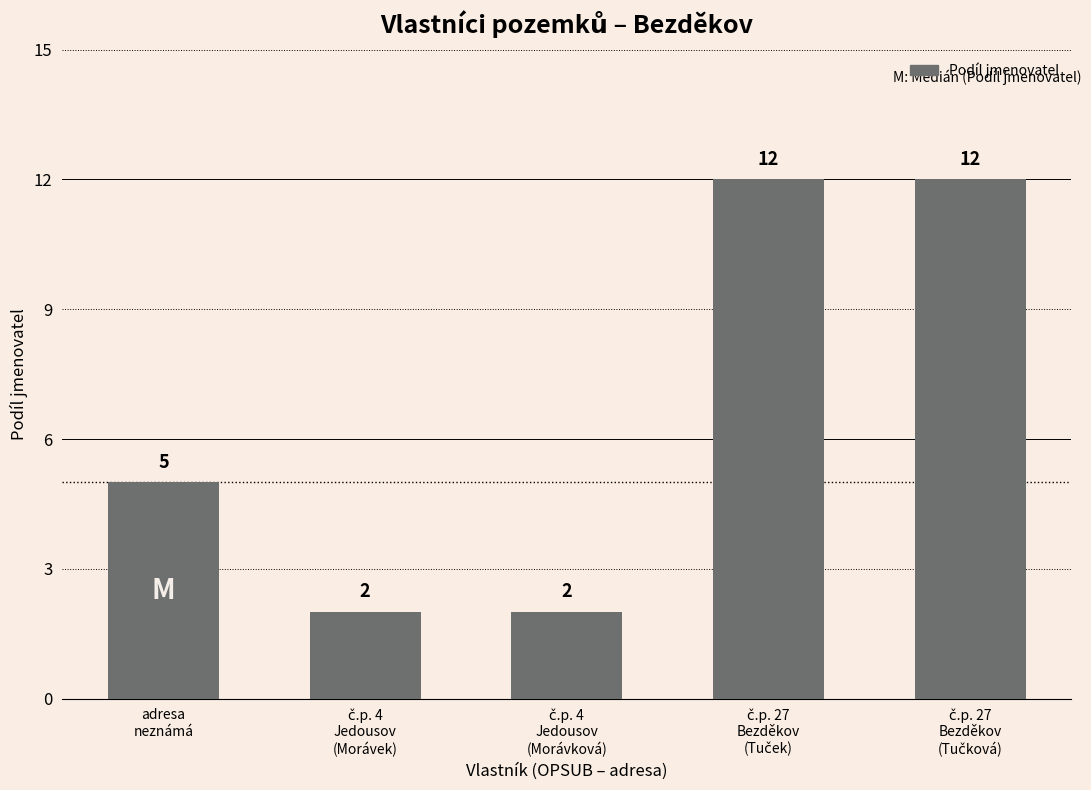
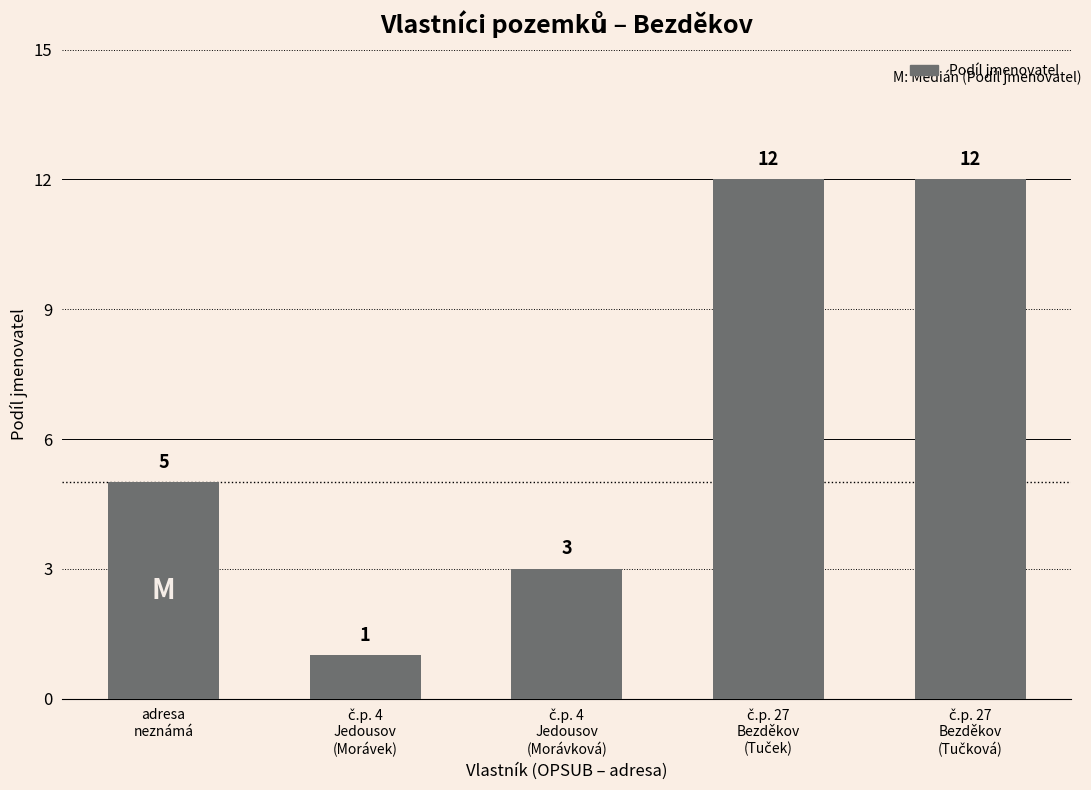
č.p. 4 Jedousov (Morávek): 2 -> 1
č.p. 4 Jedousov (Morávková): 2 -> 3
